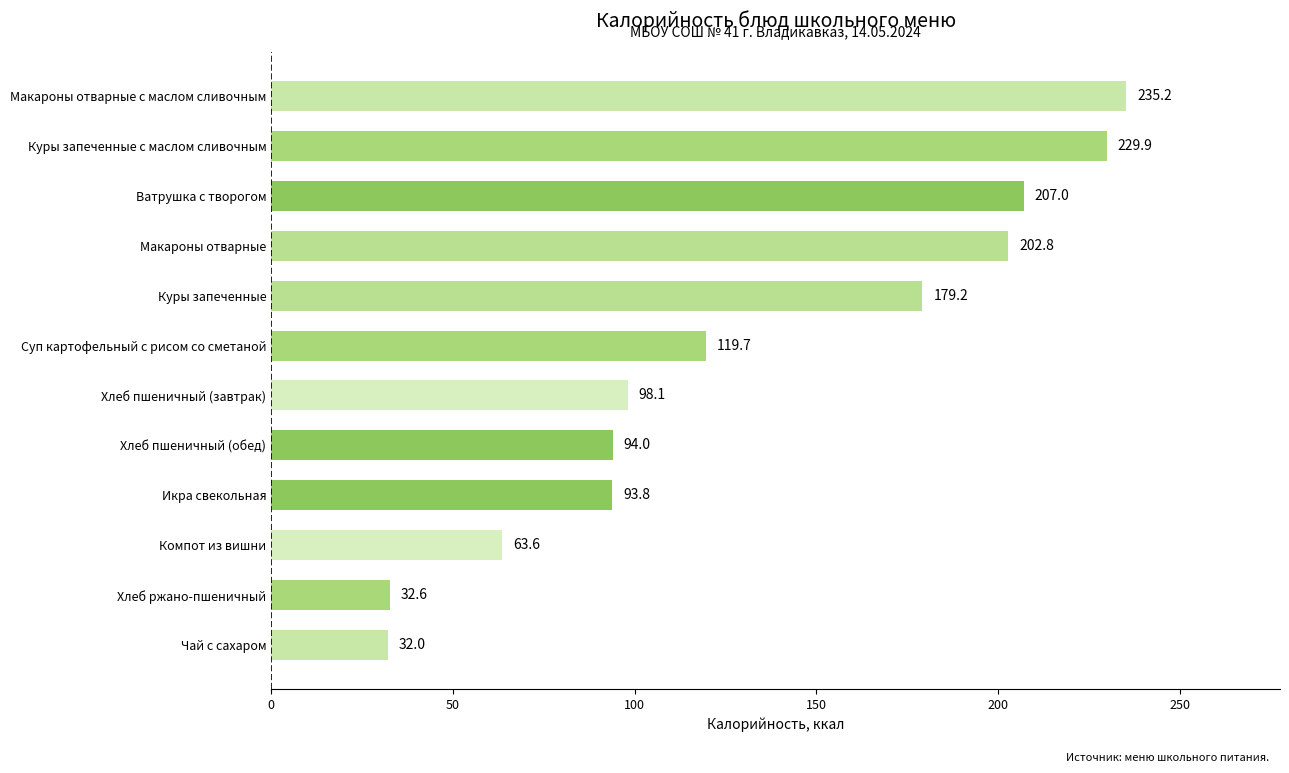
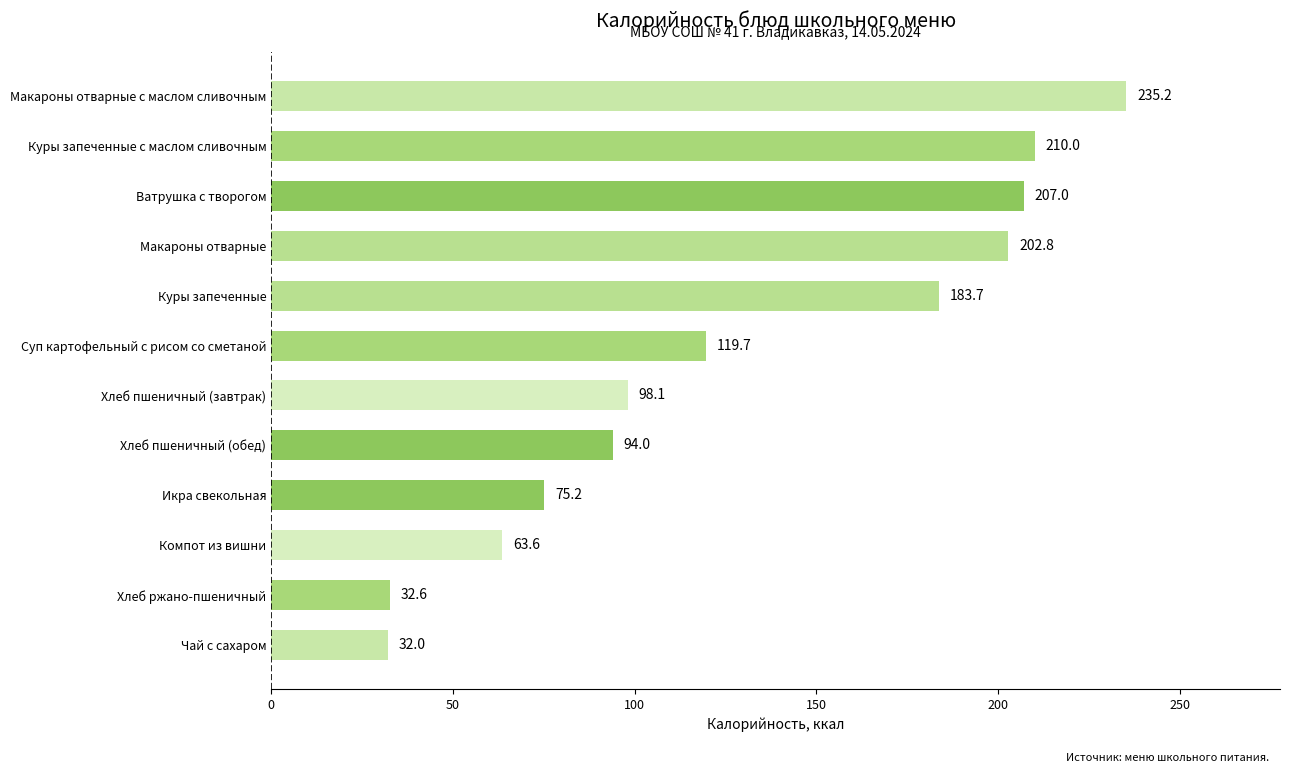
Куры запеченные с маслом сливочным: 229.9 -> 210.0
Куры запеченные: 179.2 -> 183.7
Икра свекольная: 93.8 -> 75.2
